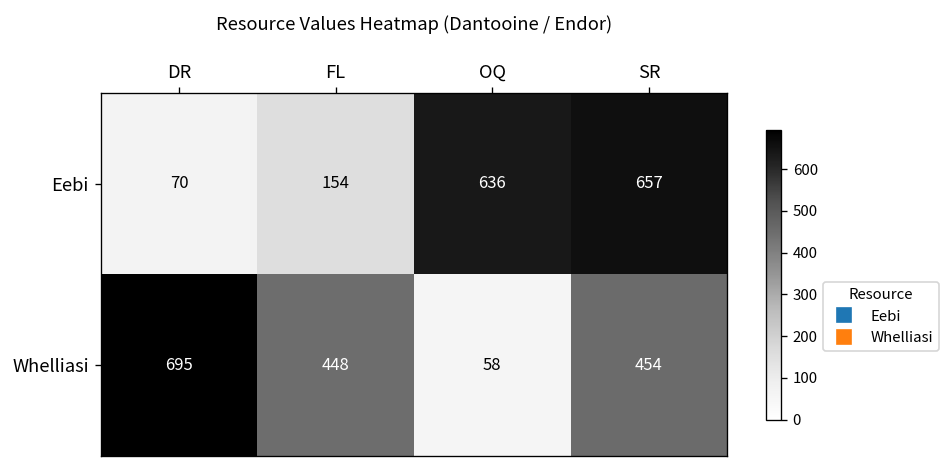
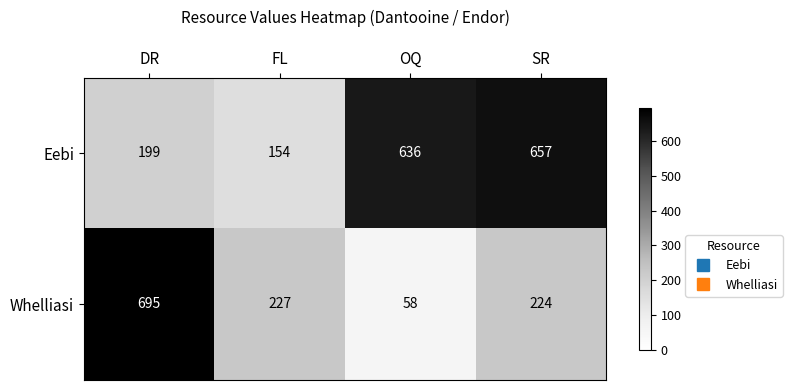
Eebi, DR: 70 -> 199
Whelliasi, FL: 448 -> 227
Whelliasi, SR: 454 -> 224
